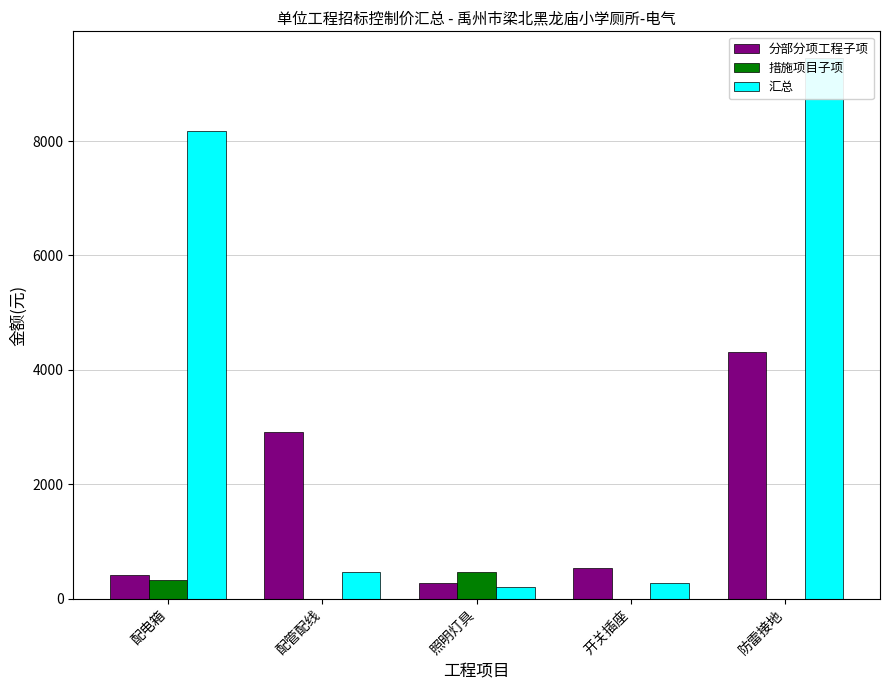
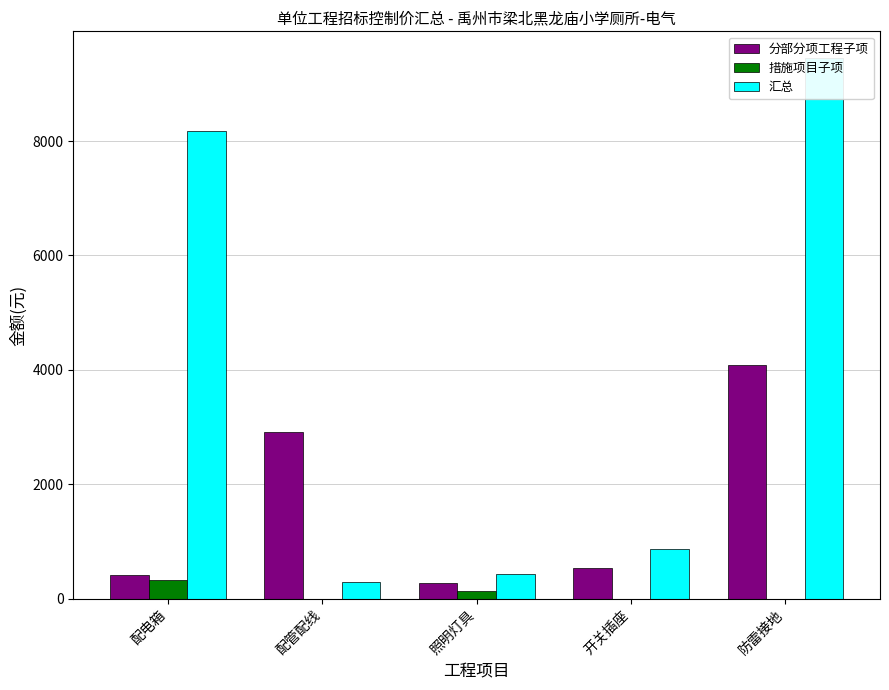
汇总, 配管配线: 500 -> 300
措施项目子项, 照明灯具: 500 -> 100
汇总, 照明灯具: 200 -> 400
汇总, 开关插座: 300 -> 900
分部分项工程子项, 防雷接地: 4300 -> 4100
